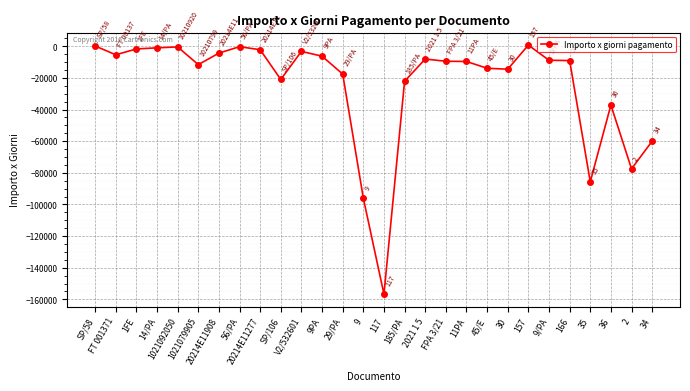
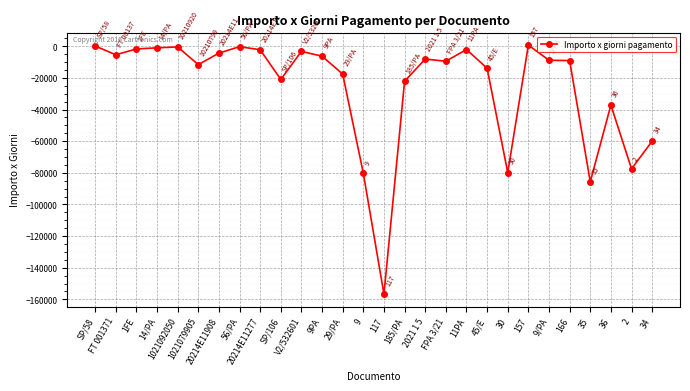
9: -96000 -> -80000
11PA: -10000 -> -2000
30: -15000 -> -80000
